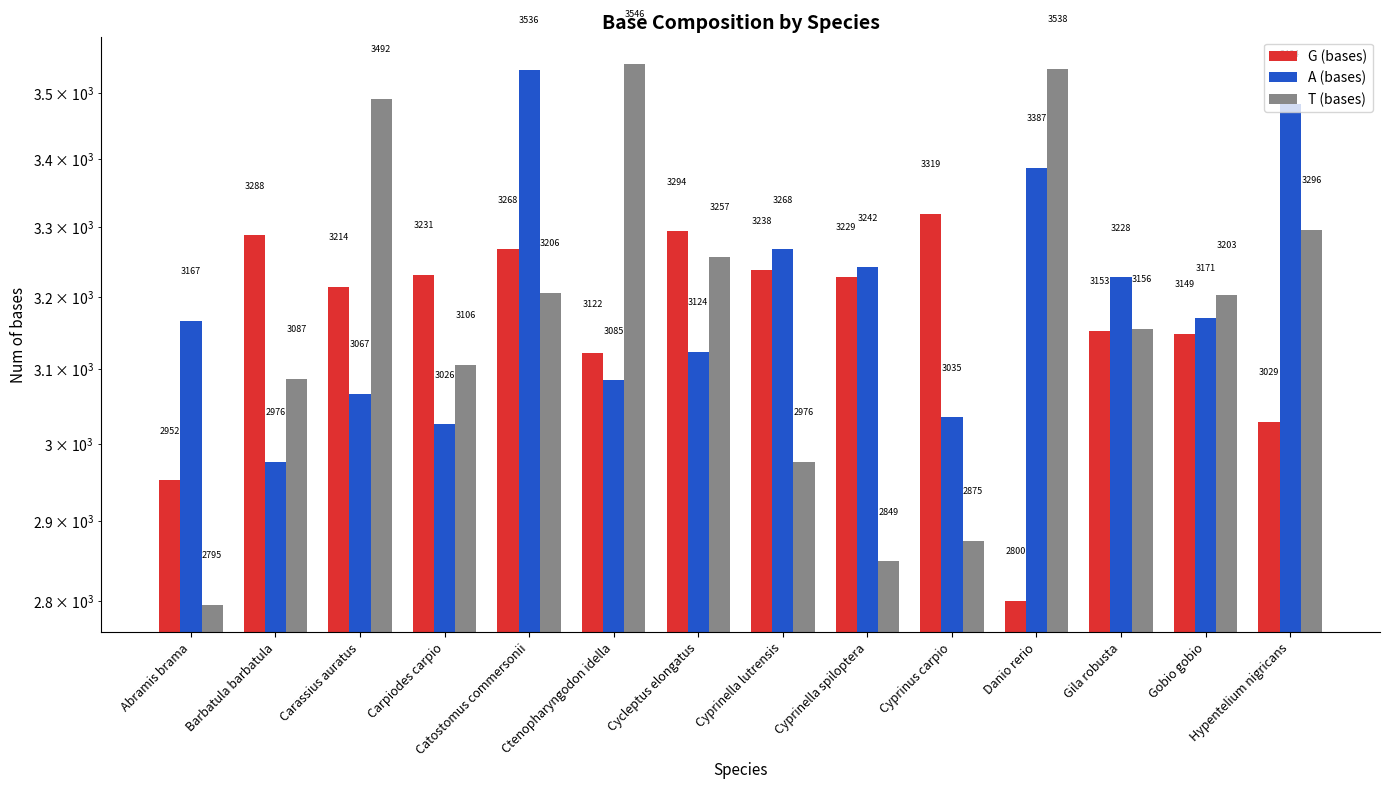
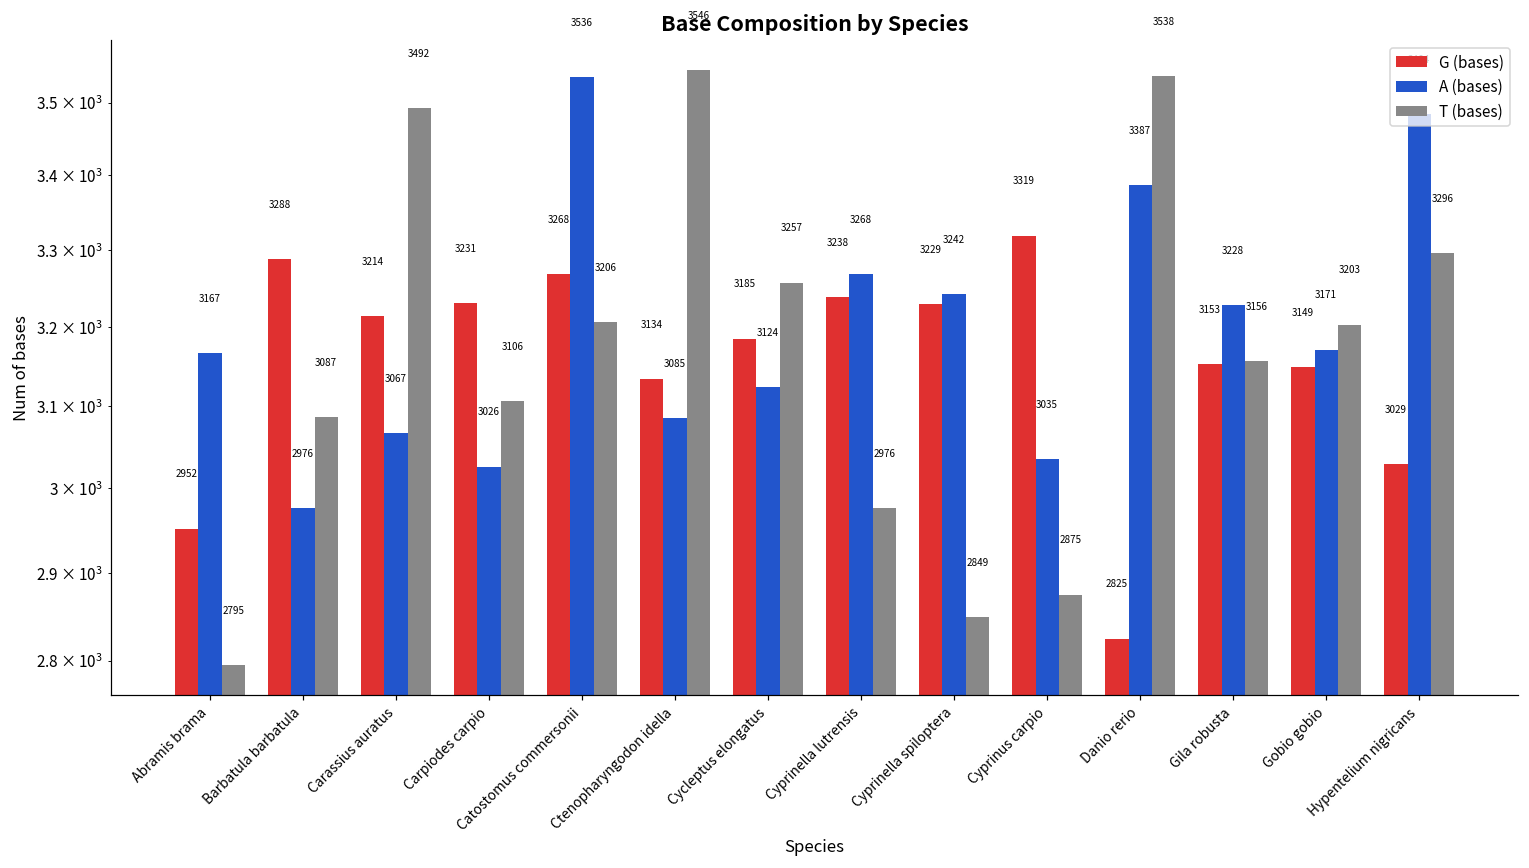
G (bases), Ctenopharyngodon idella: 3122 -> 3134
G (bases), Cycleptus elongatus: 3294 -> 3185
G (bases), Danio rerio: 2800 -> 2825
